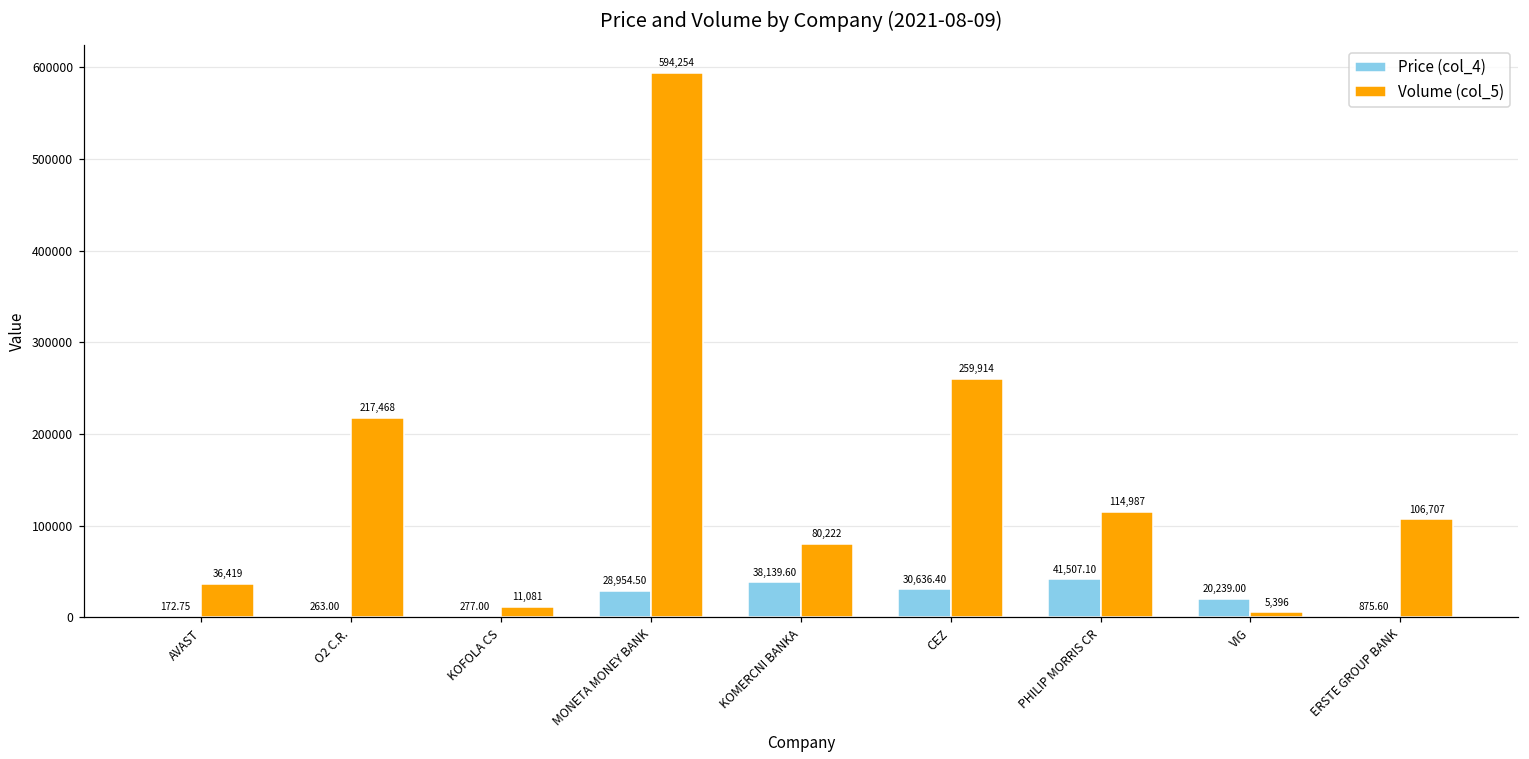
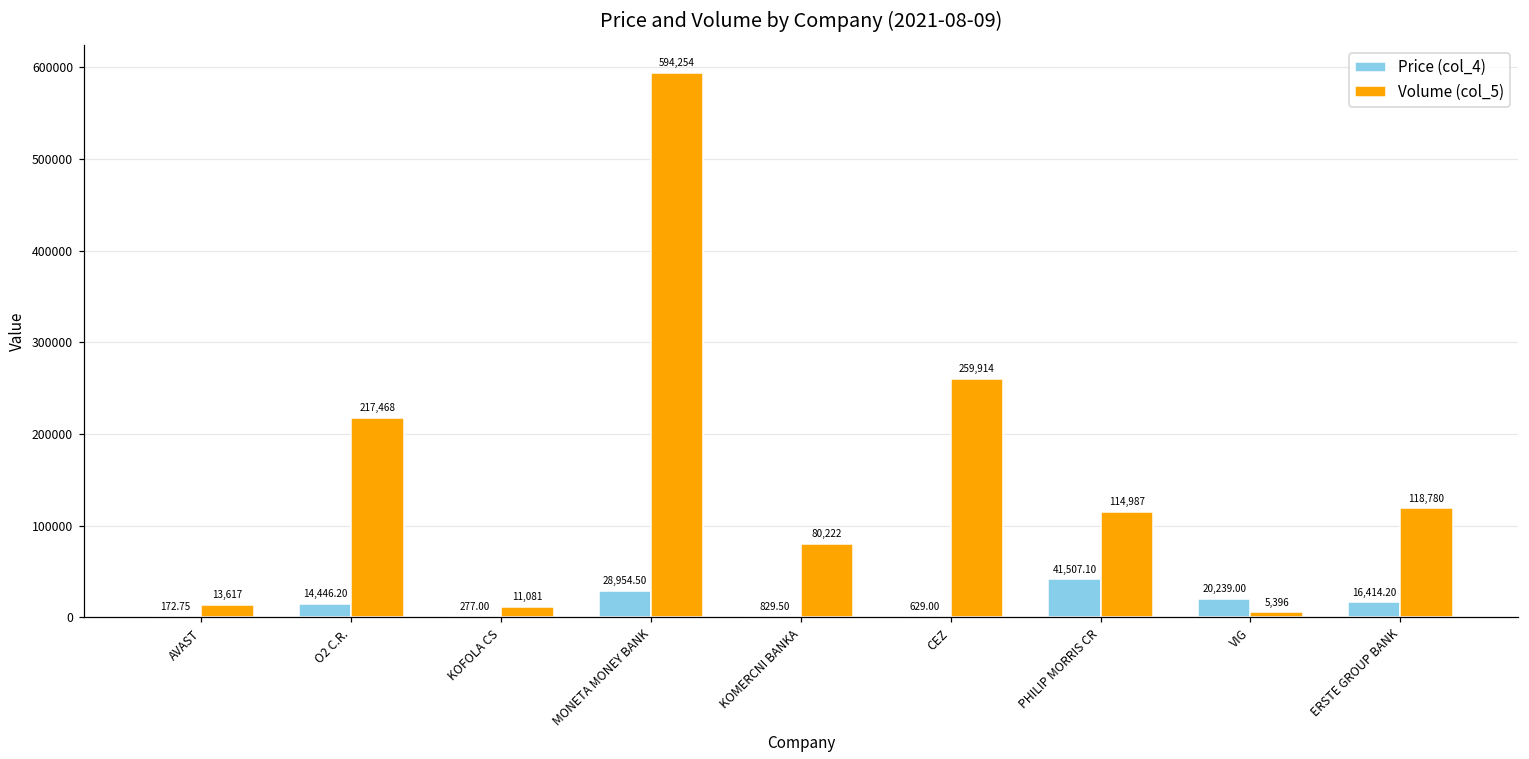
Volume (col_5), AVAST: 36,419 -> 13,617
Price (col_4), O2 C.R.: 263.00 -> 14,446.20
Price (col_4), KOMERCNI BANKA: 38,139.60 -> 829.50
Price (col_4), CEZ: 30,636.40 -> 629.00
Price (col_4), ERSTE GROUP BANK: 875.60 -> 16,414.20
Volume (col_5), ERSTE GROUP BANK: 106,707 -> 118,780
